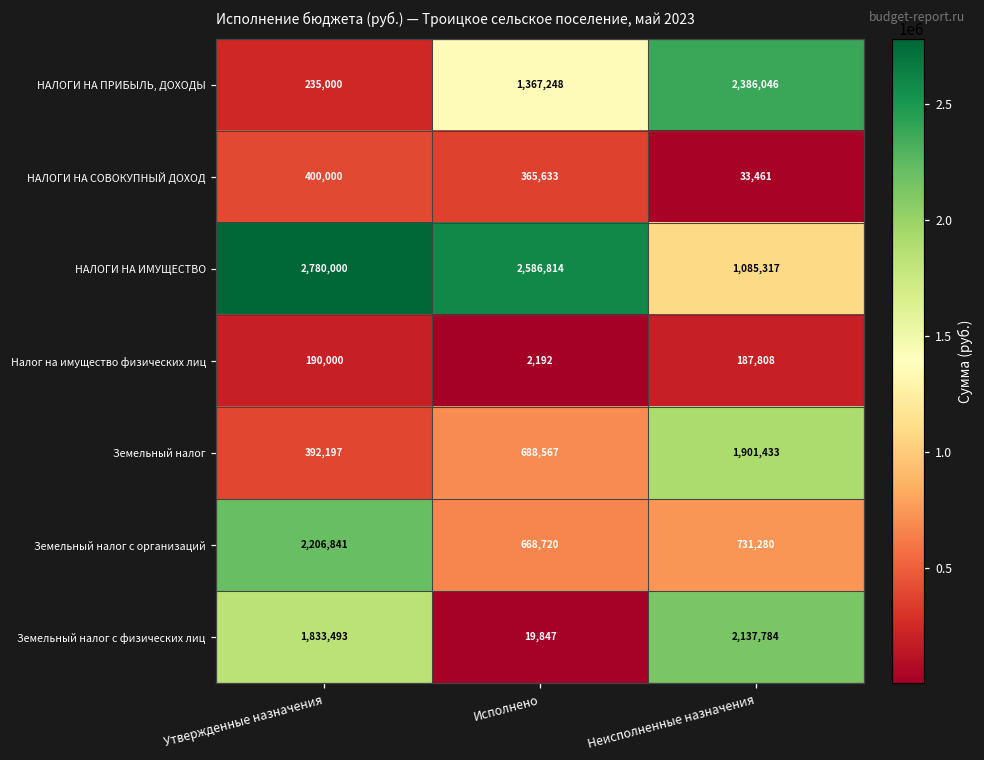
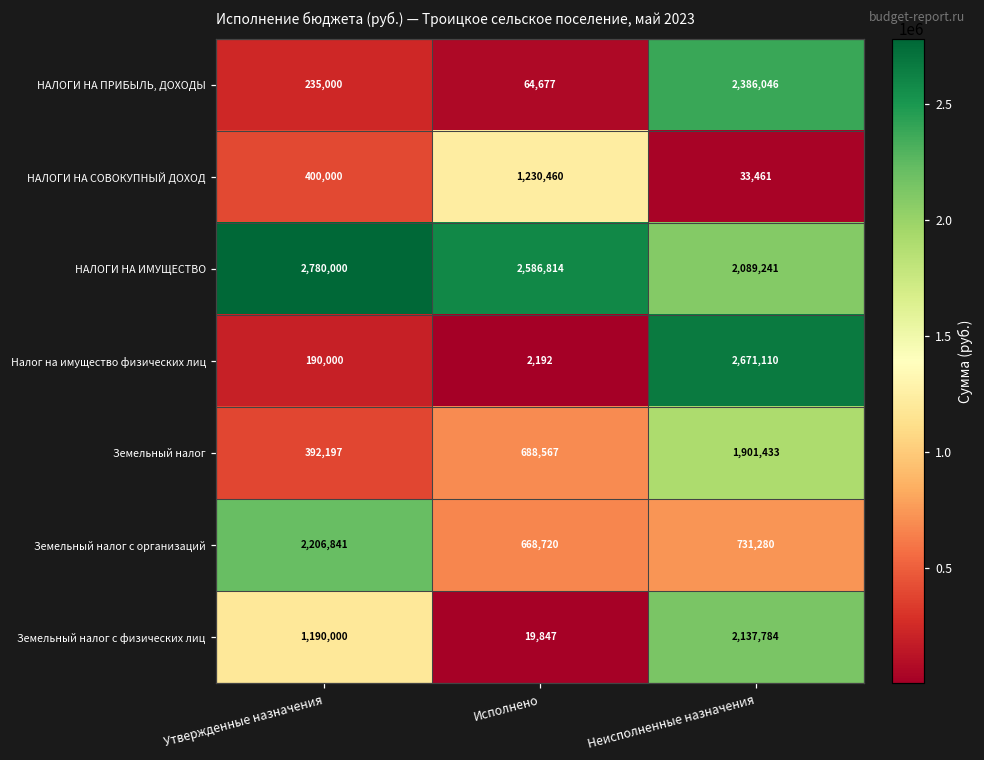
НАЛОГИ НА ПРИБЫЛЬ, ДОХОДЫ, Исполнено: 1,367,248 -> 64,677
НАЛОГИ НА СОВОКУПНЫЙ ДОХОД, Исполнено: 365,633 -> 1,230,460
НАЛОГИ НА ИМУЩЕСТВО, Неисполненные назначения: 1,085,317 -> 2,089,241
Налог на имущество физических лиц, Неисполненные назначения: 187,808 -> 2,671,110
Земельный налог с физических лиц, Утвержденные назначения: 1,833,493 -> 1,190,000
